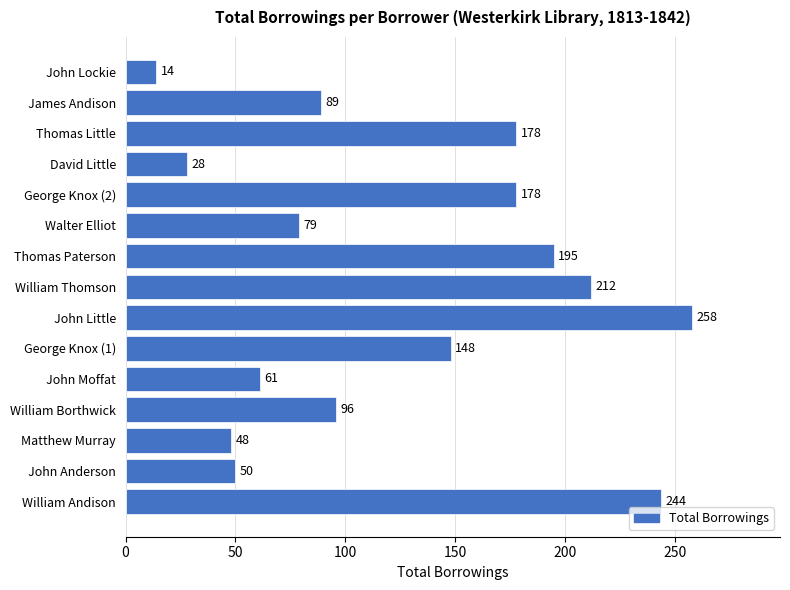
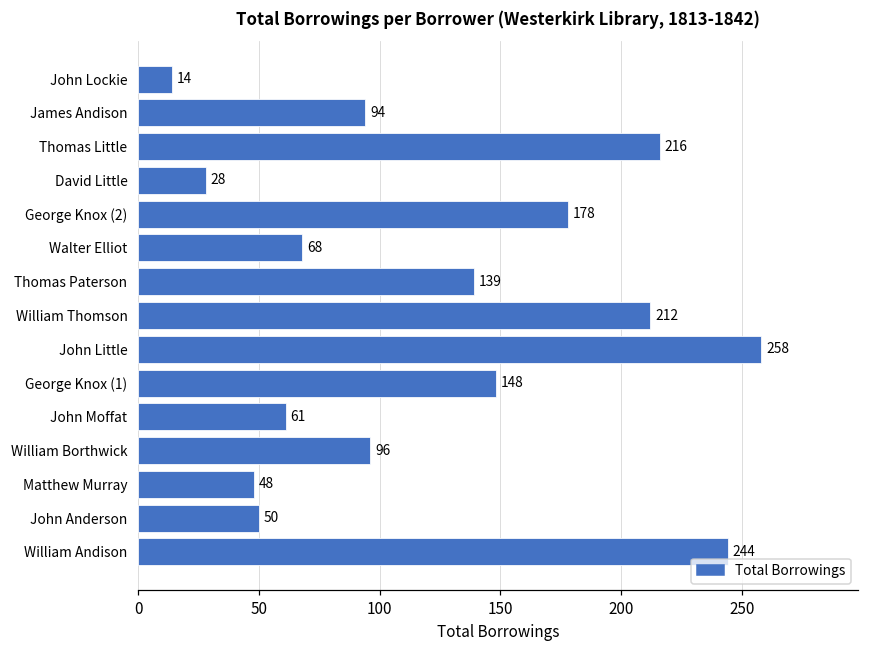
James Andison: 89 -> 94
Thomas Little: 178 -> 216
Walter Elliot: 79 -> 68
Thomas Paterson: 195 -> 139
